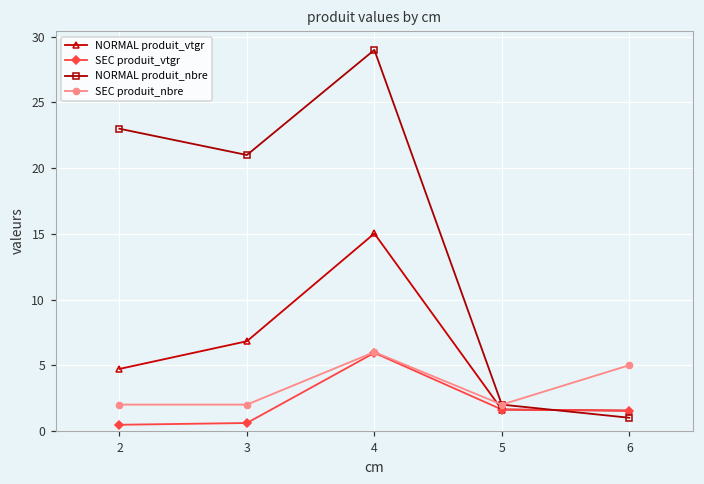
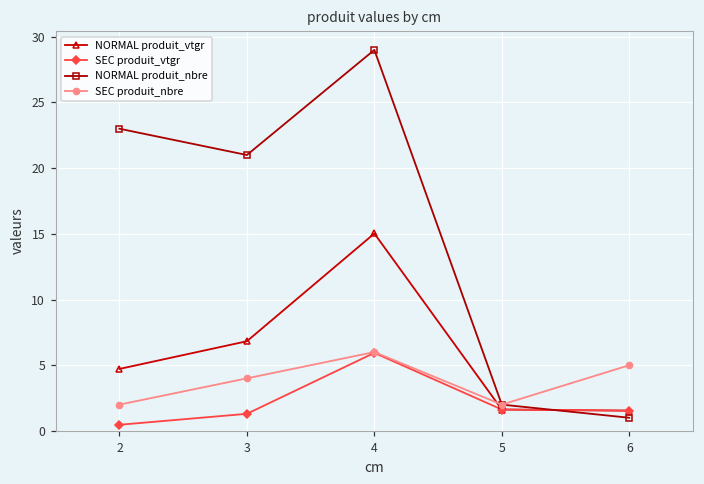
SEC produit_vtgr, 3: 0.6 -> 1.3
SEC produit_nbre, 3: 2 -> 4
